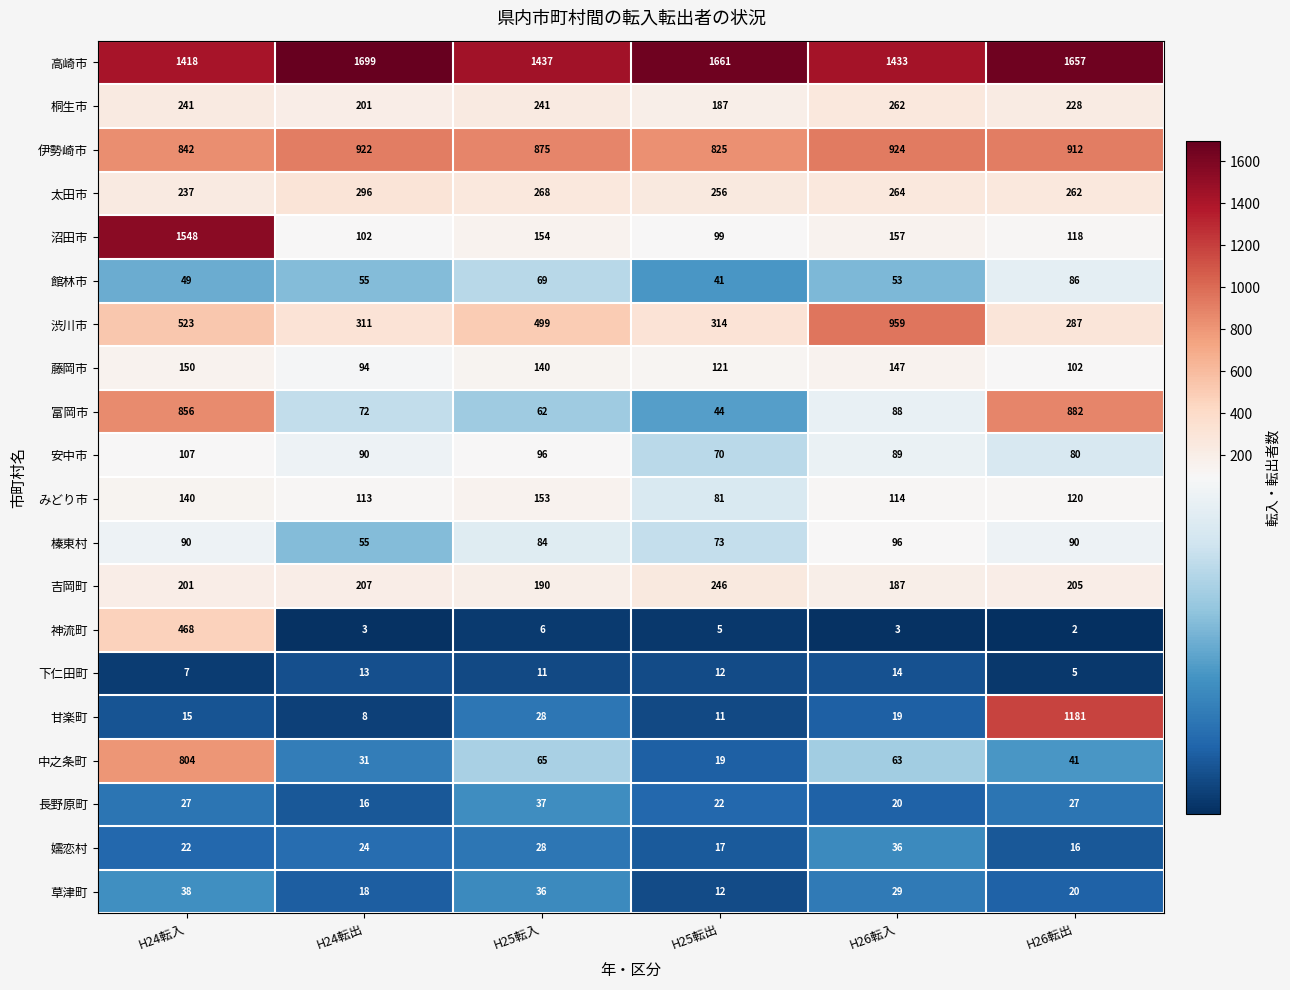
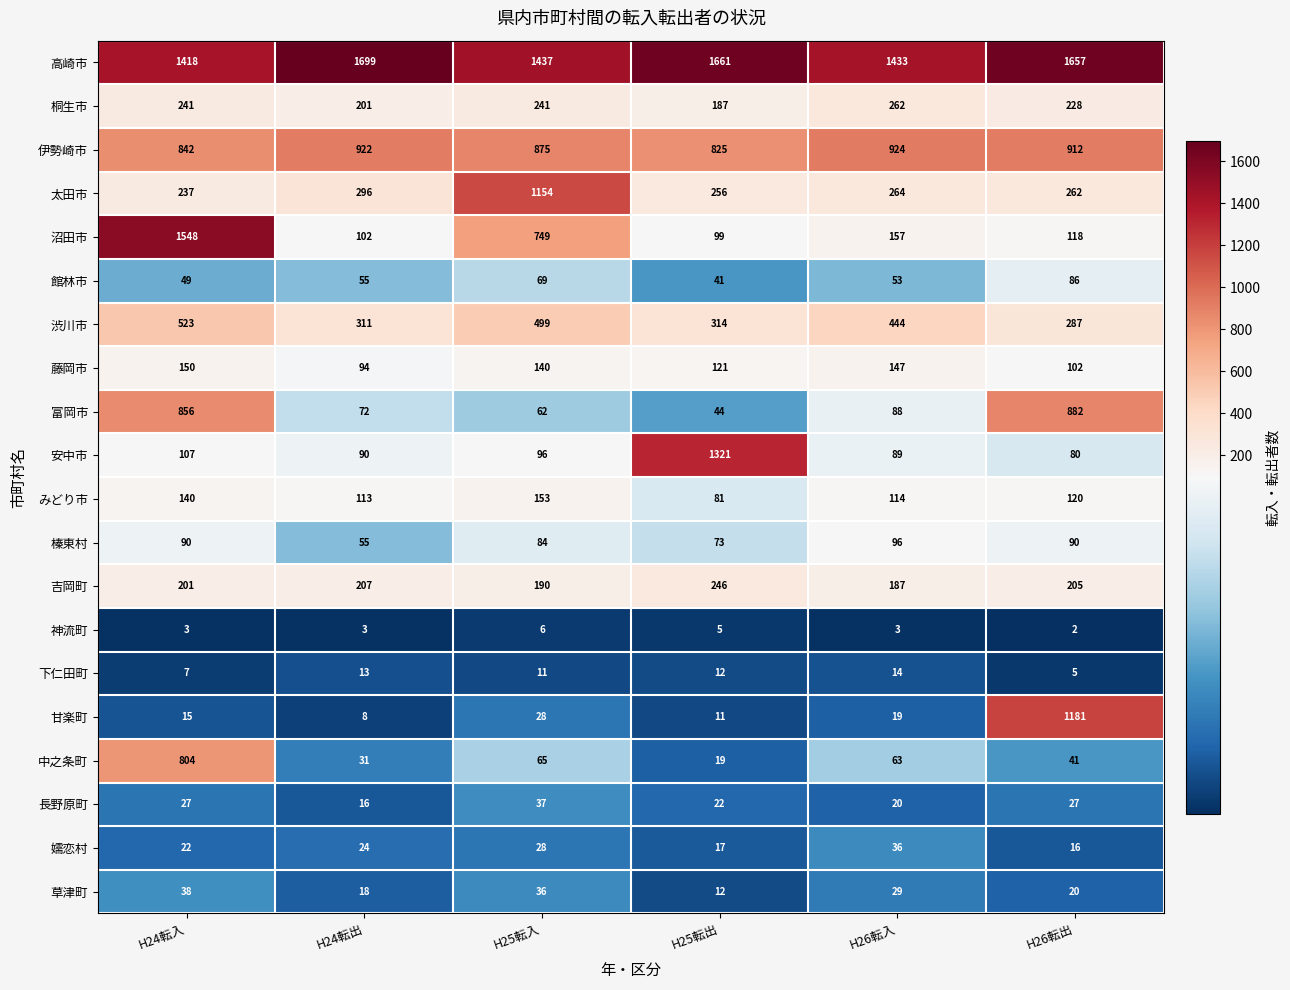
太田市, H25転入: 268 -> 1154
沼田市, H25転入: 154 -> 749
渋川市, H26転入: 959 -> 444
安中市, H25転出: 70 -> 1321
神流町, H24転入: 468 -> 3
